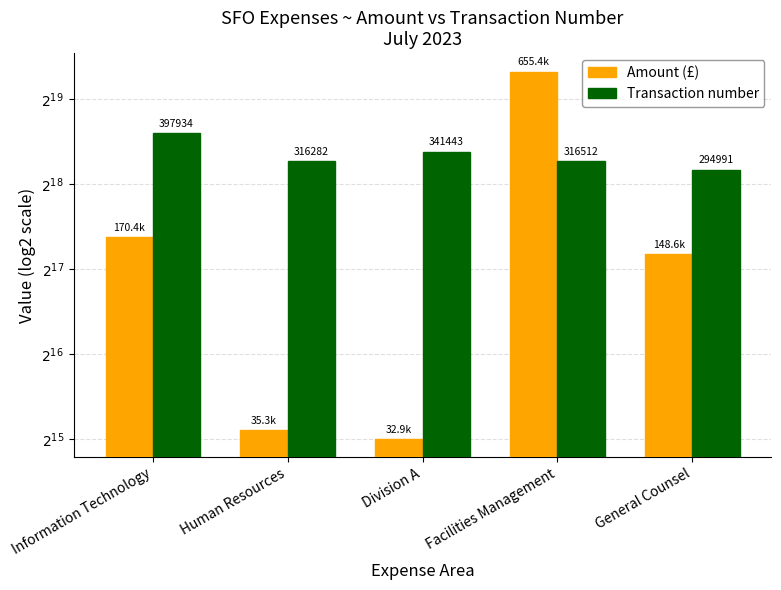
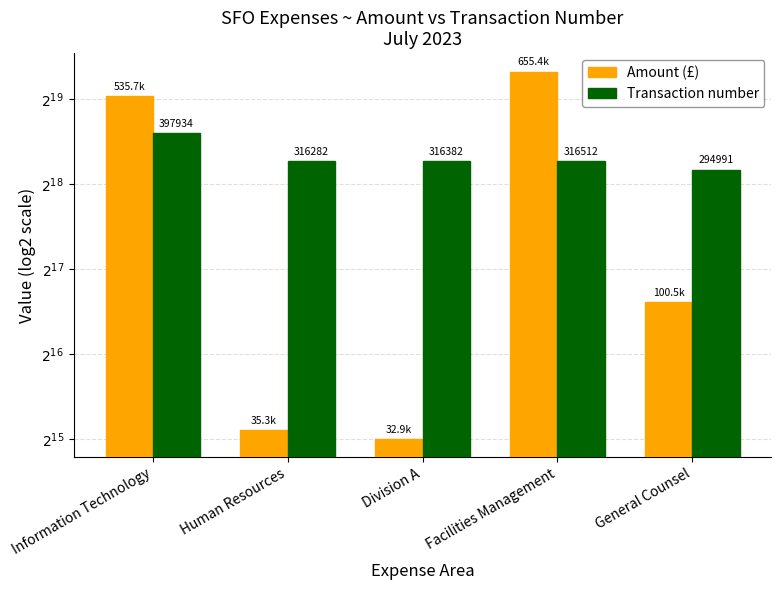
Amount (£), Information Technology: 170.4k -> 535.7k
Transaction number, Division A: 341443 -> 316382
Amount (£), General Counsel: 148.6k -> 100.5k
